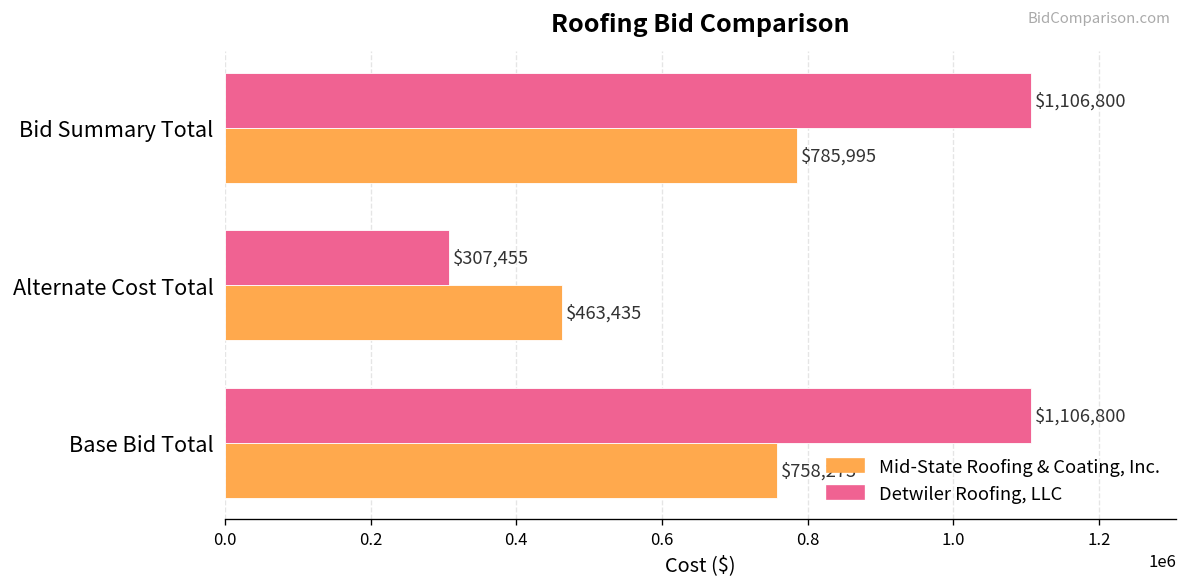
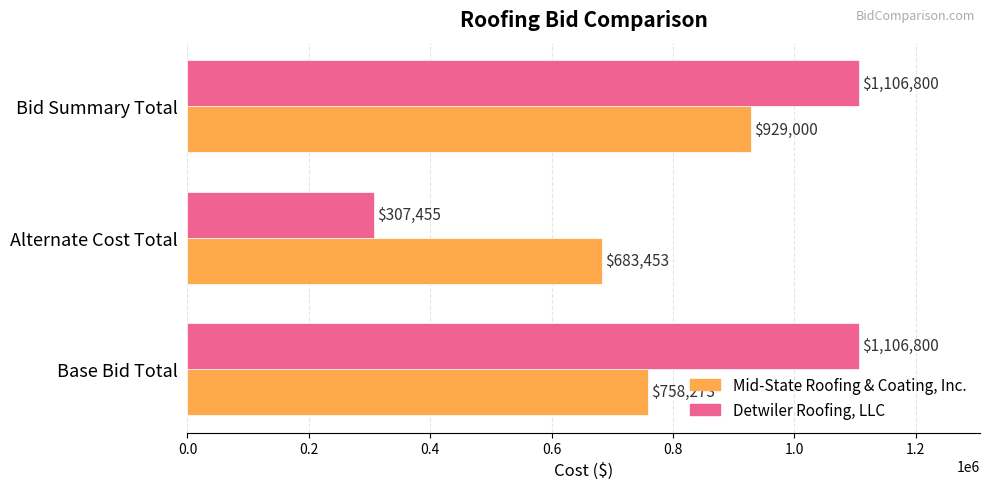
Mid-State Roofing & Coating, Inc., Bid Summary Total: $785,995 -> $929,000
Mid-State Roofing & Coating, Inc., Alternate Cost Total: $463,435 -> $683,453
